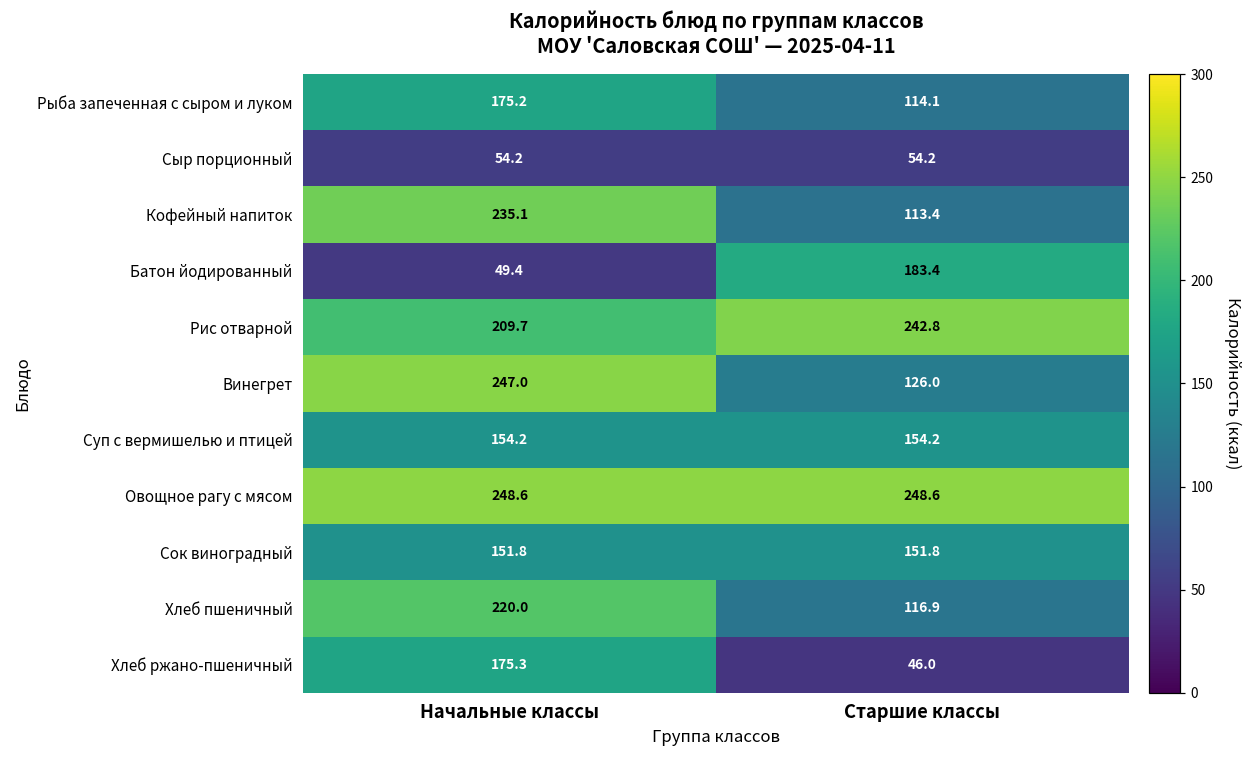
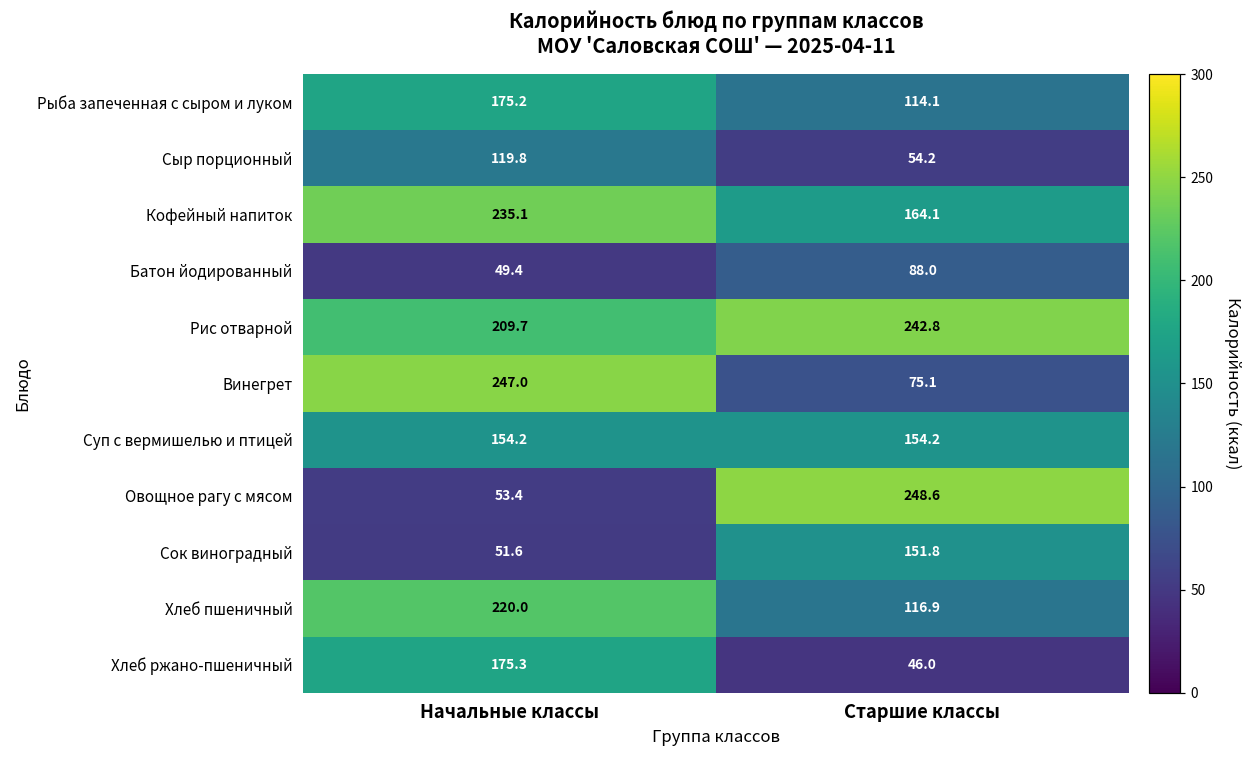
Сыр порционный, Начальные классы: 54.2 -> 119.8
Кофейный напиток, Старшие классы: 113.4 -> 164.1
Батон йодированный, Старшие классы: 183.4 -> 88.0
Винегрет, Старшие классы: 126.0 -> 75.1
Овощное рагу с мясом, Начальные классы: 248.6 -> 53.4
Сок виноградный, Начальные классы: 151.8 -> 51.6
